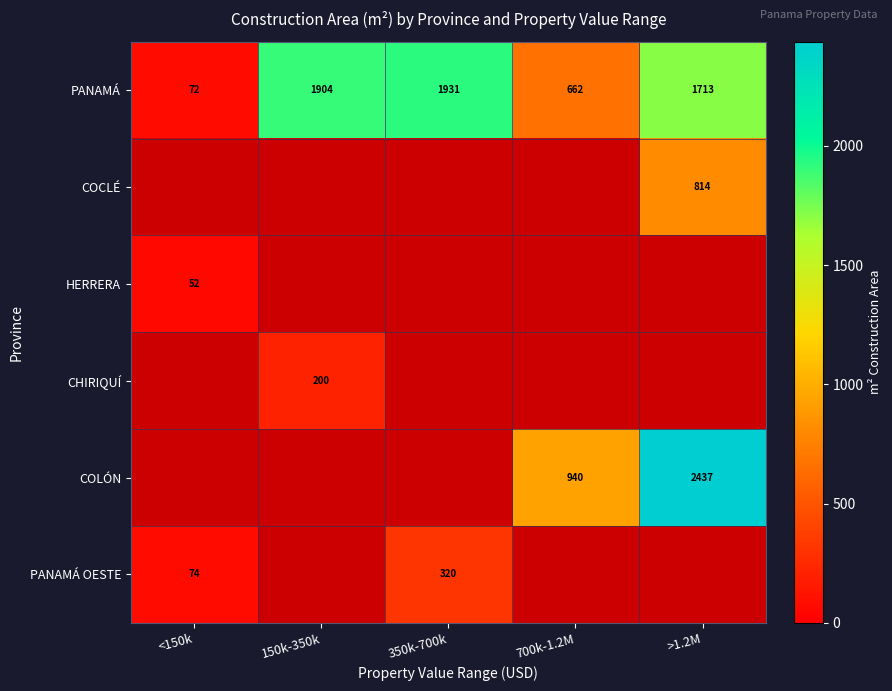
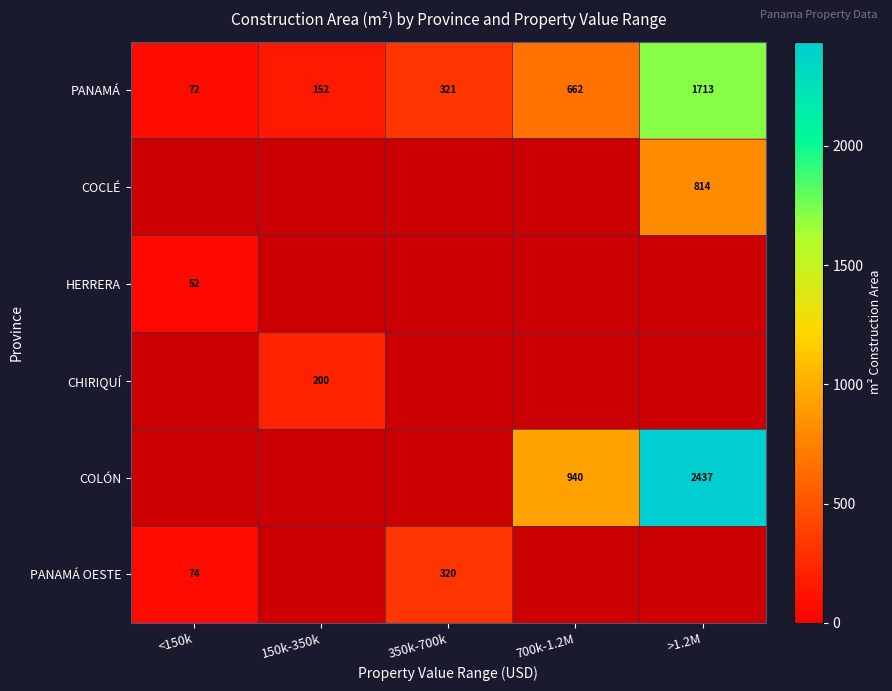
PANAMÁ, 150k-350k: 1904 -> 152
PANAMÁ, 350k-700k: 1931 -> 321
